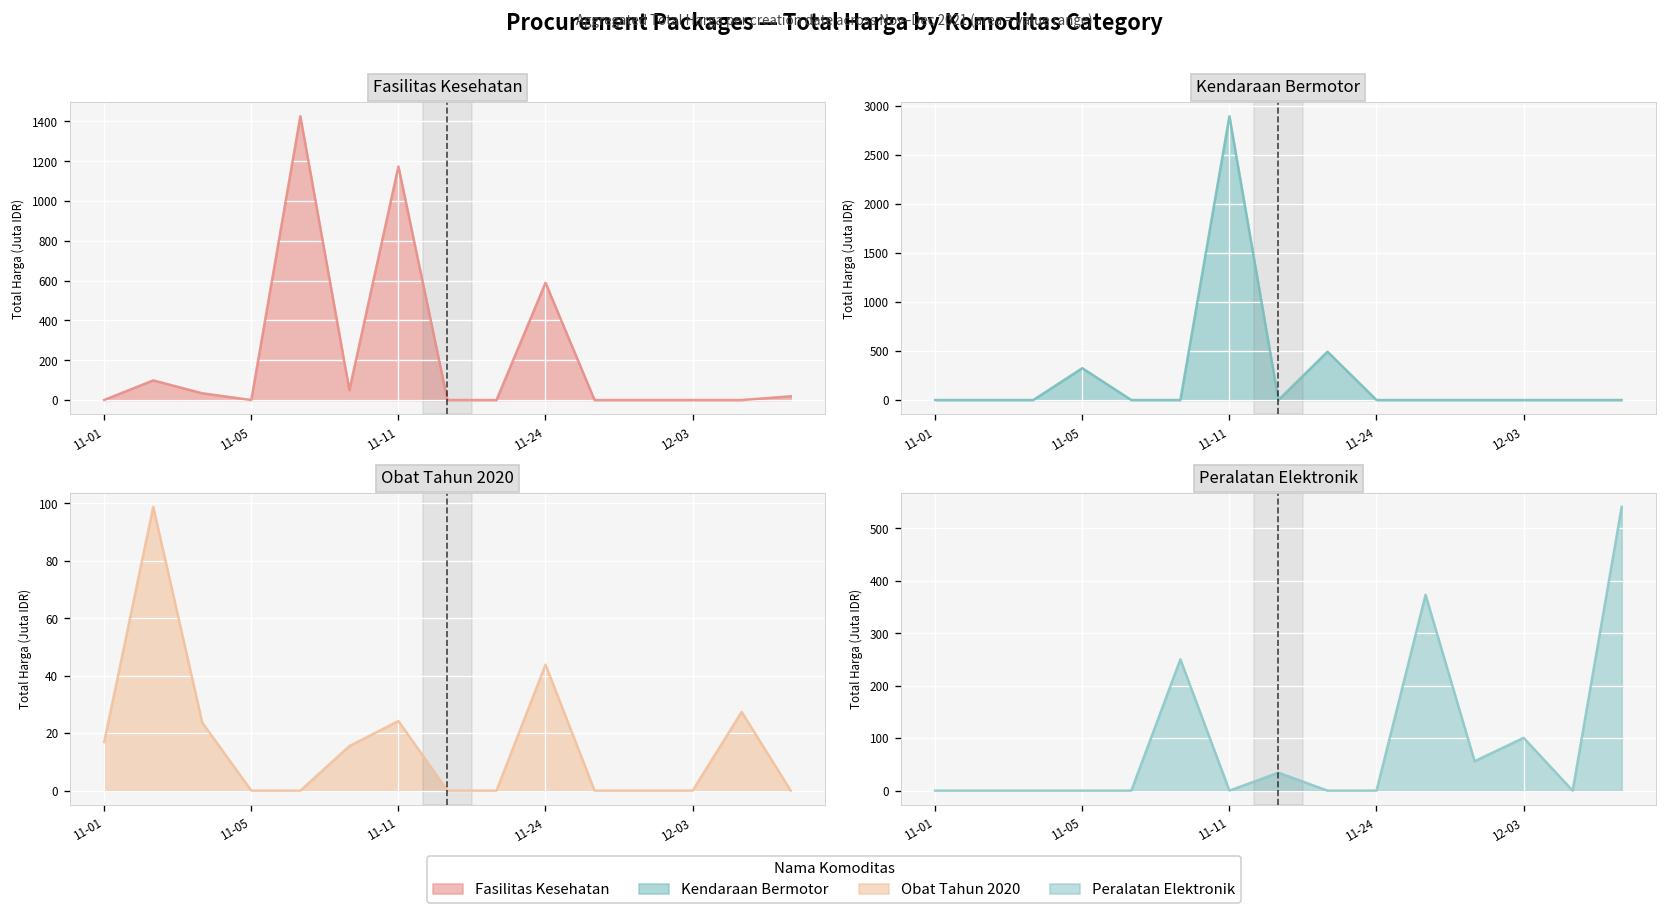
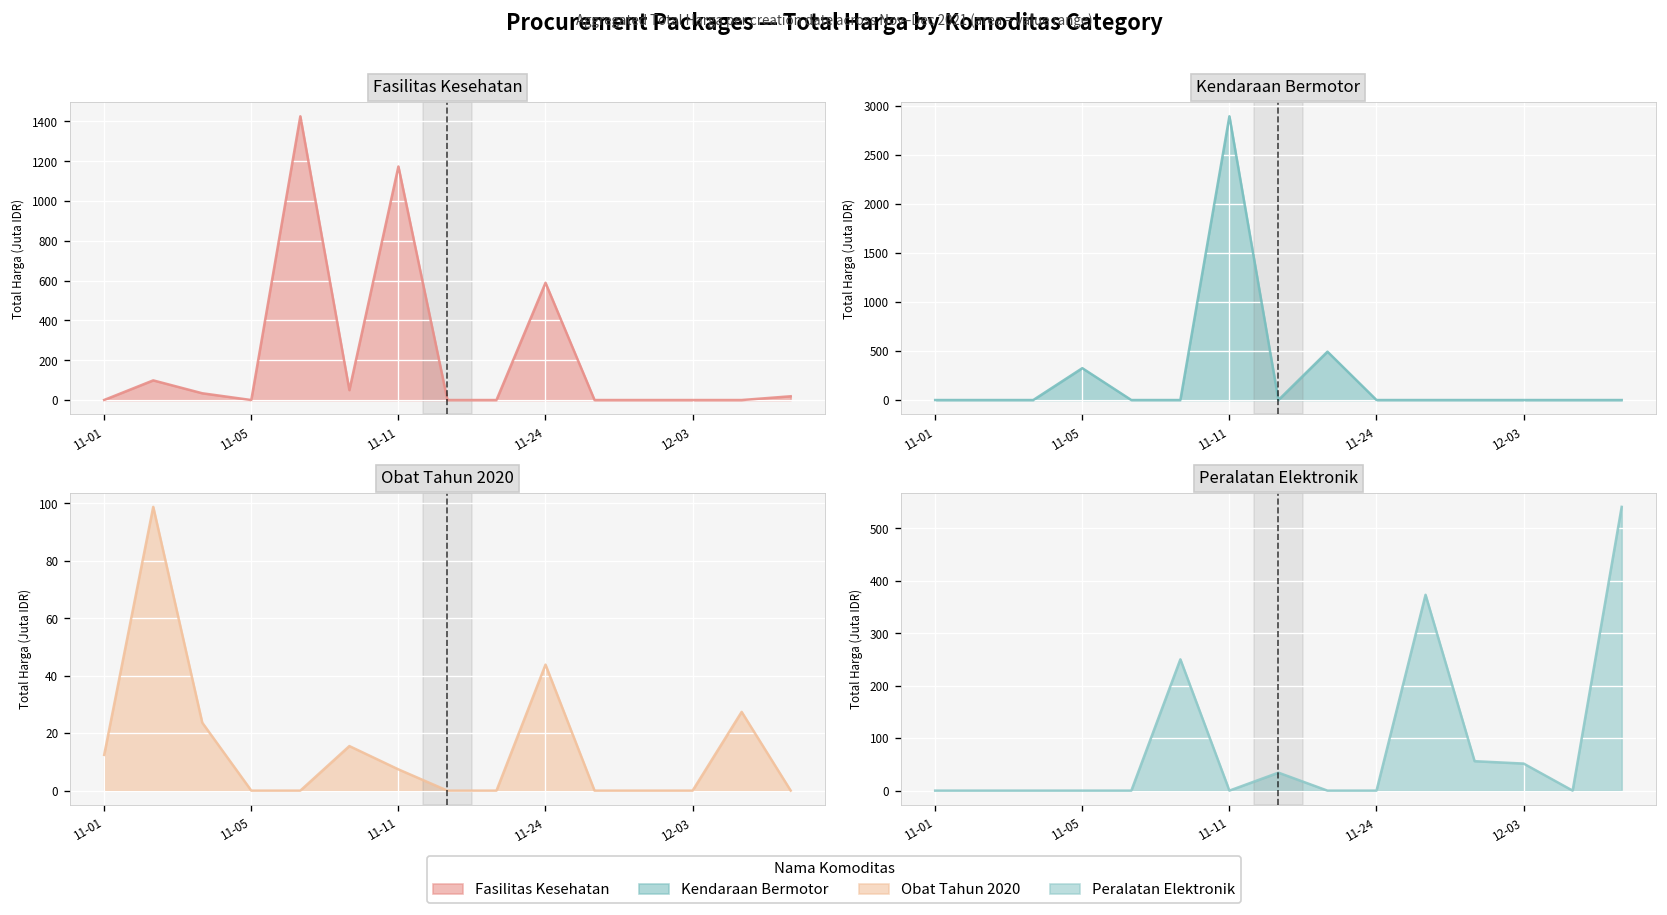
Obat Tahun 2020, 11-01: 17 -> 12
Obat Tahun 2020, 11-11: 24 -> 7
Peralatan Elektronik, 12-03: 100 -> 50
